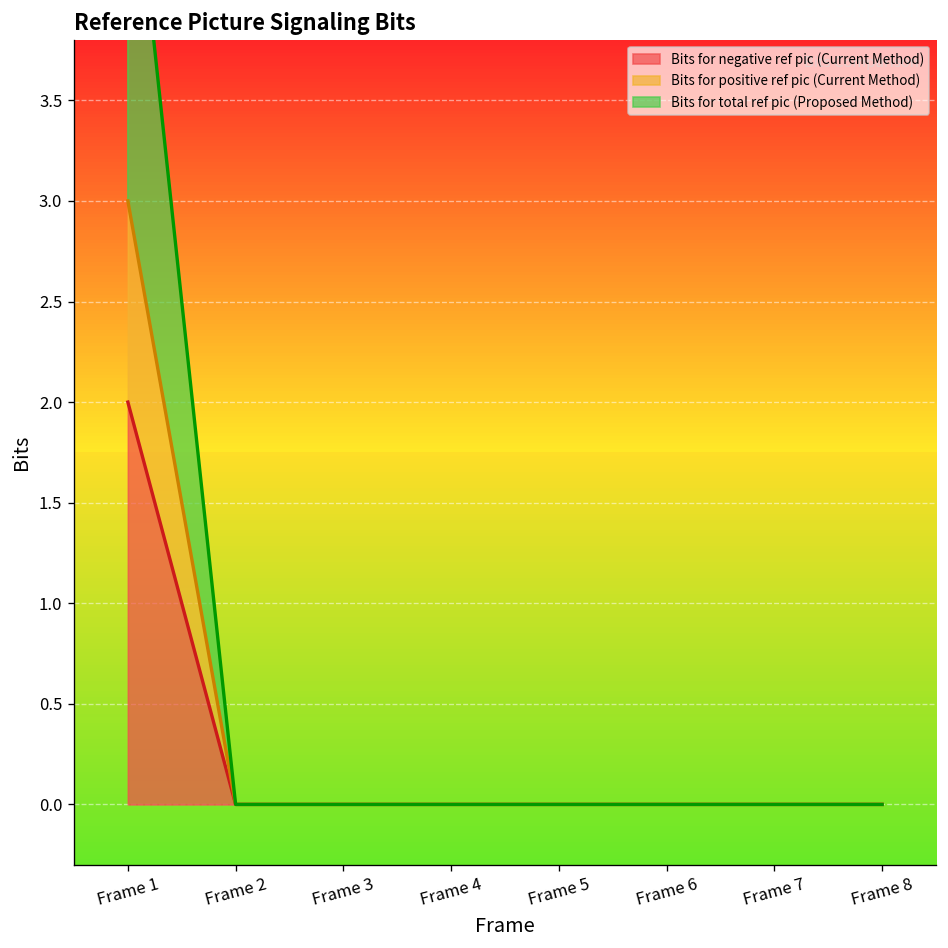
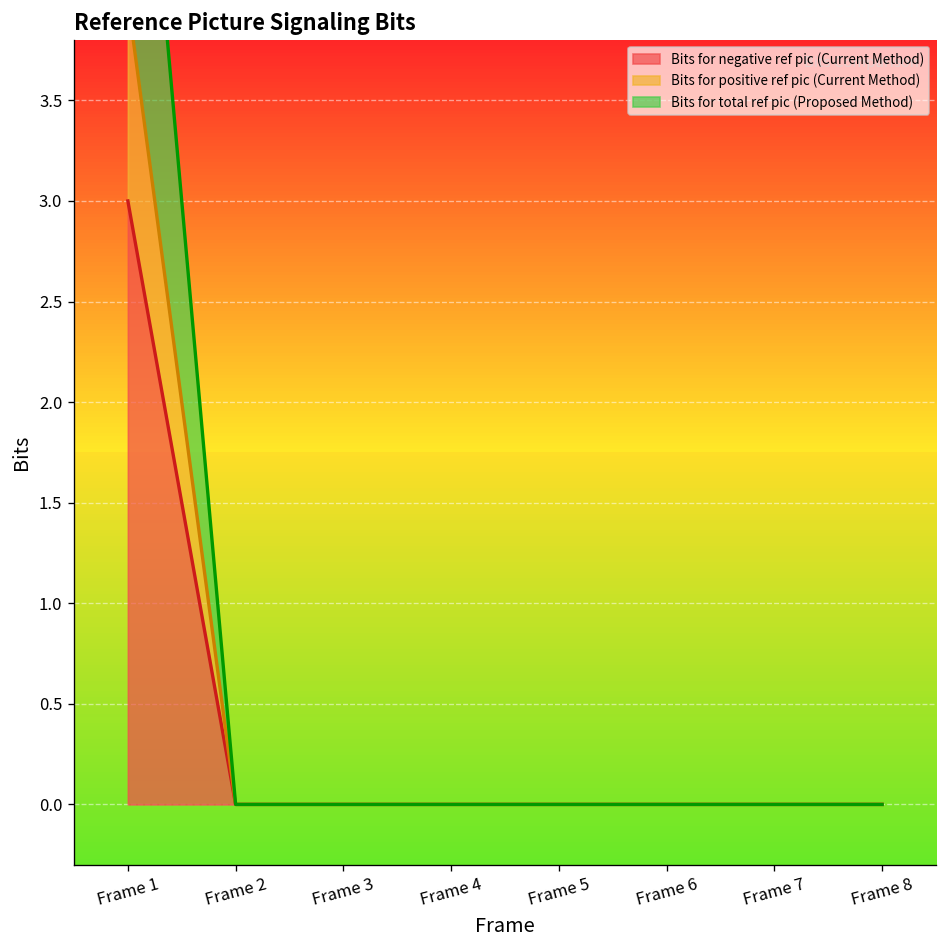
Bits for negative ref pic (Current Method), Frame 1: 2 -> 3
